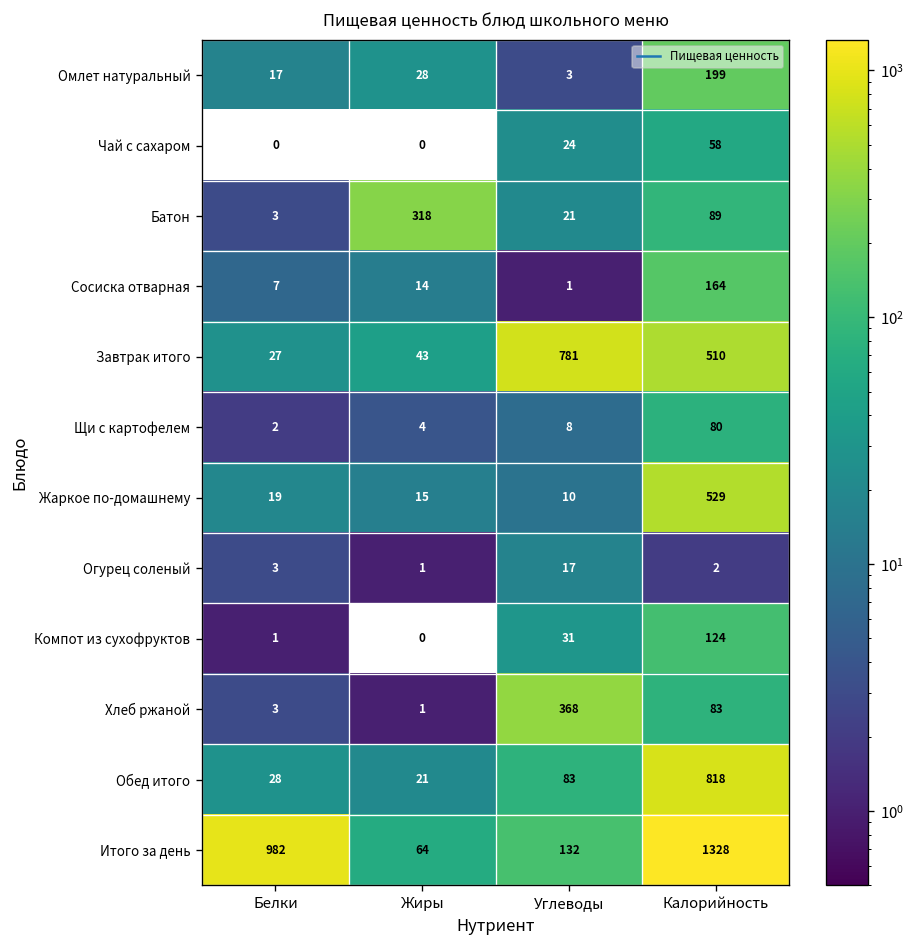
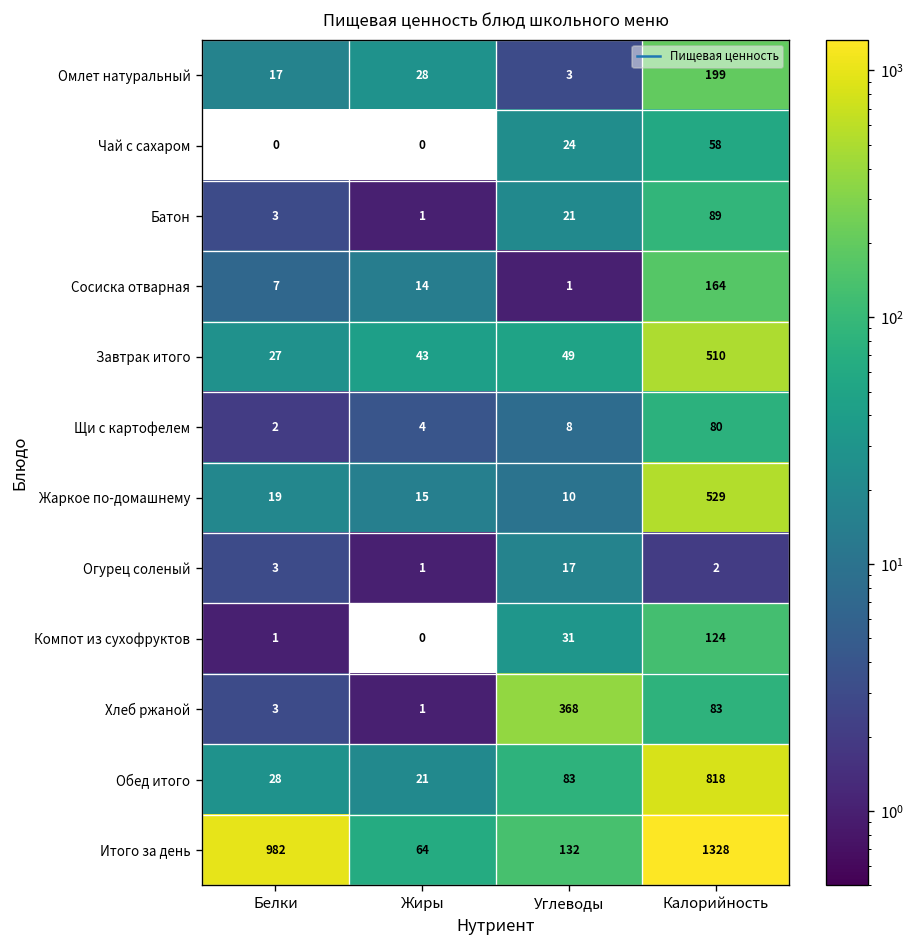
Батон, Жиры: 318 -> 1
Завтрак итого, Углеводы: 781 -> 49
